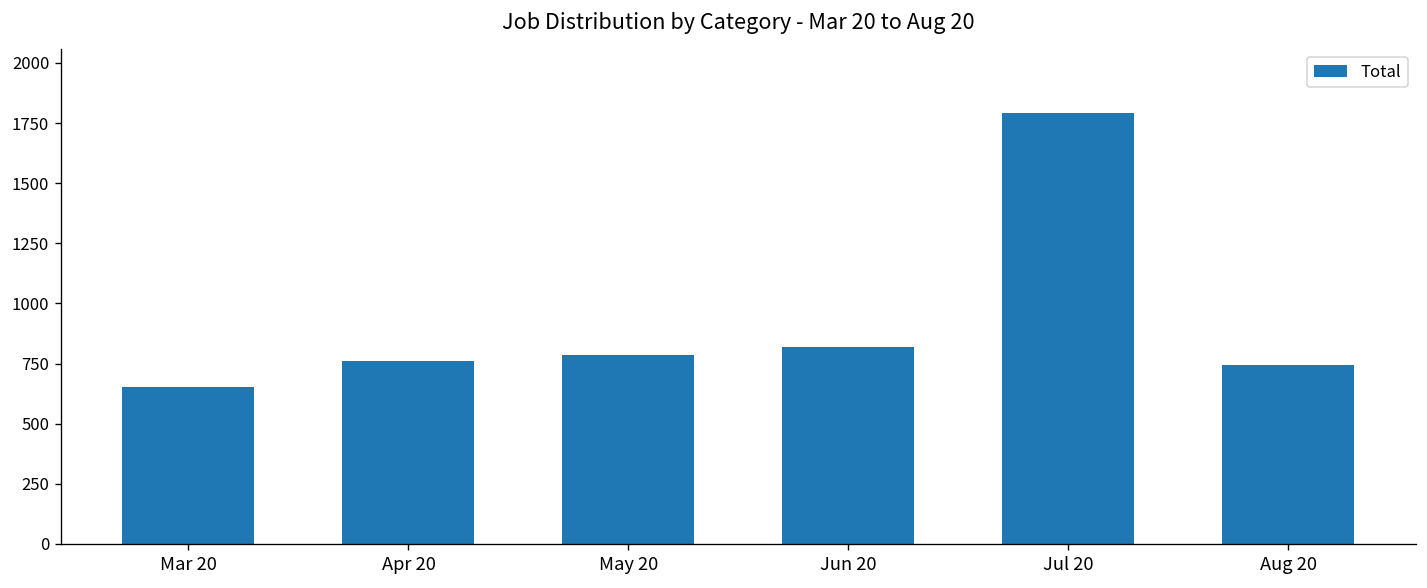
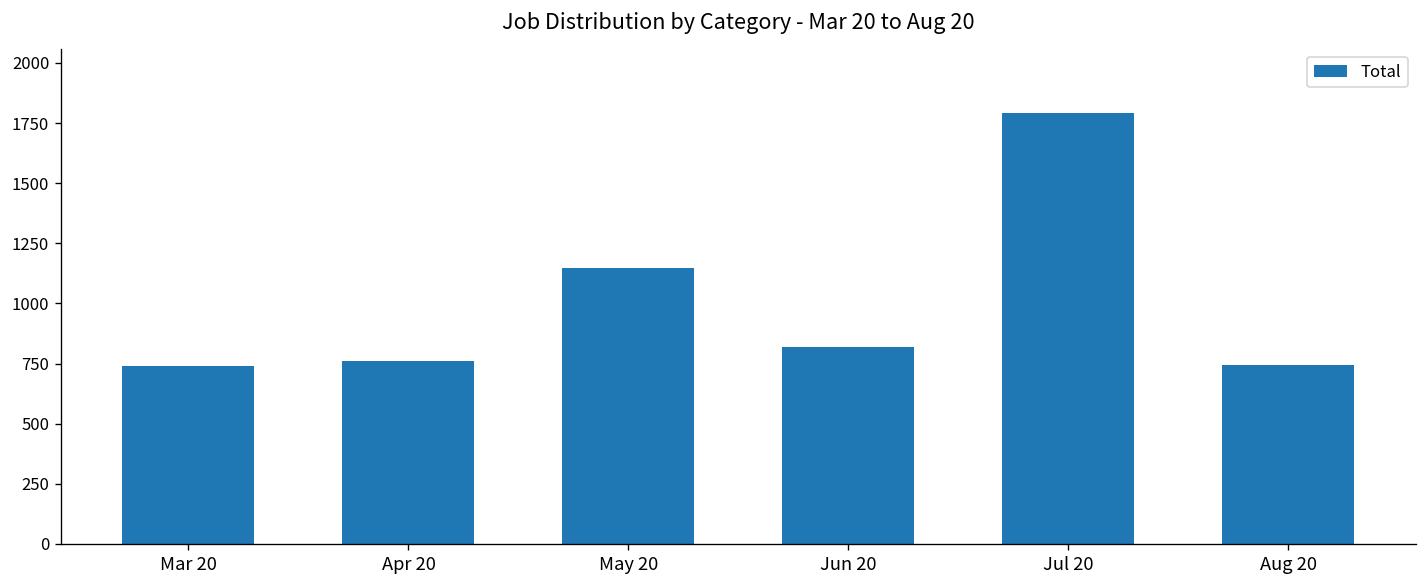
Mar 20: 650 -> 740
May 20: 790 -> 1150
